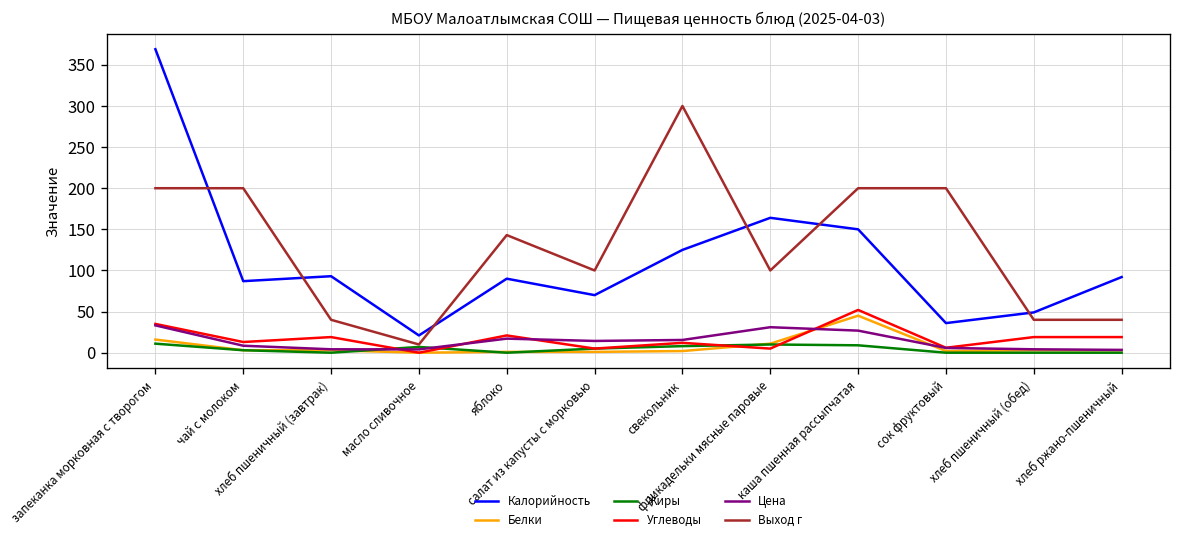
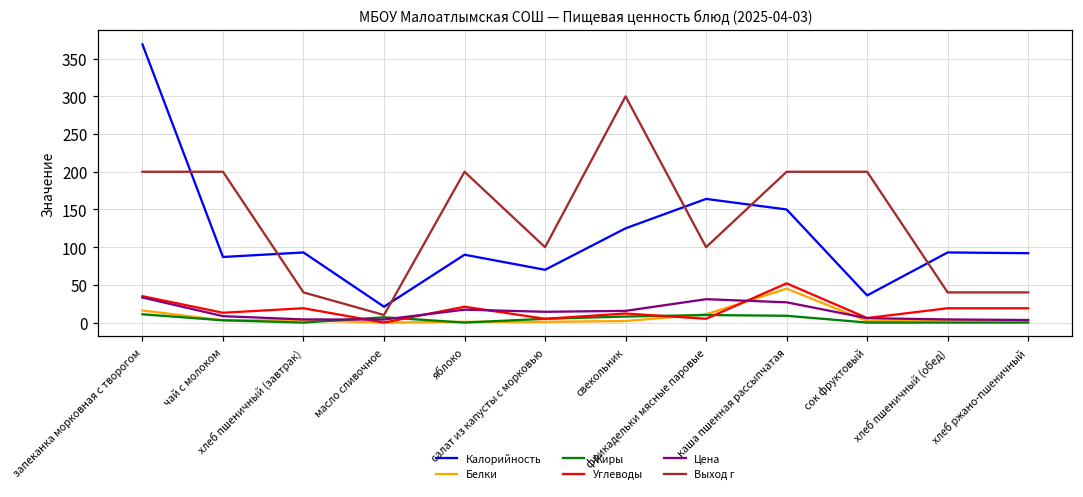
Выход г, яблоко: 140 -> 200
Калорийность, хлеб пшеничный (обед): 50 -> 90
